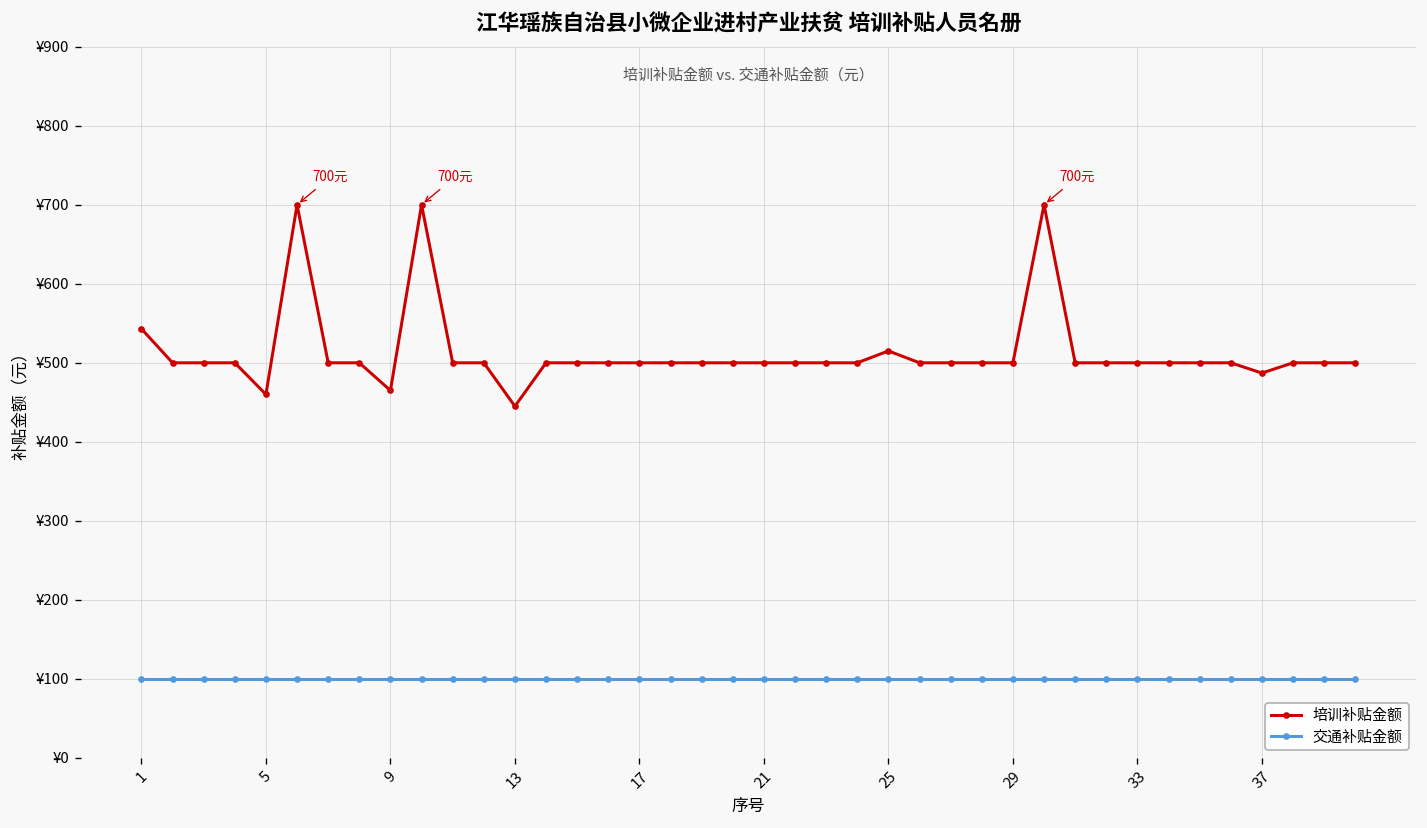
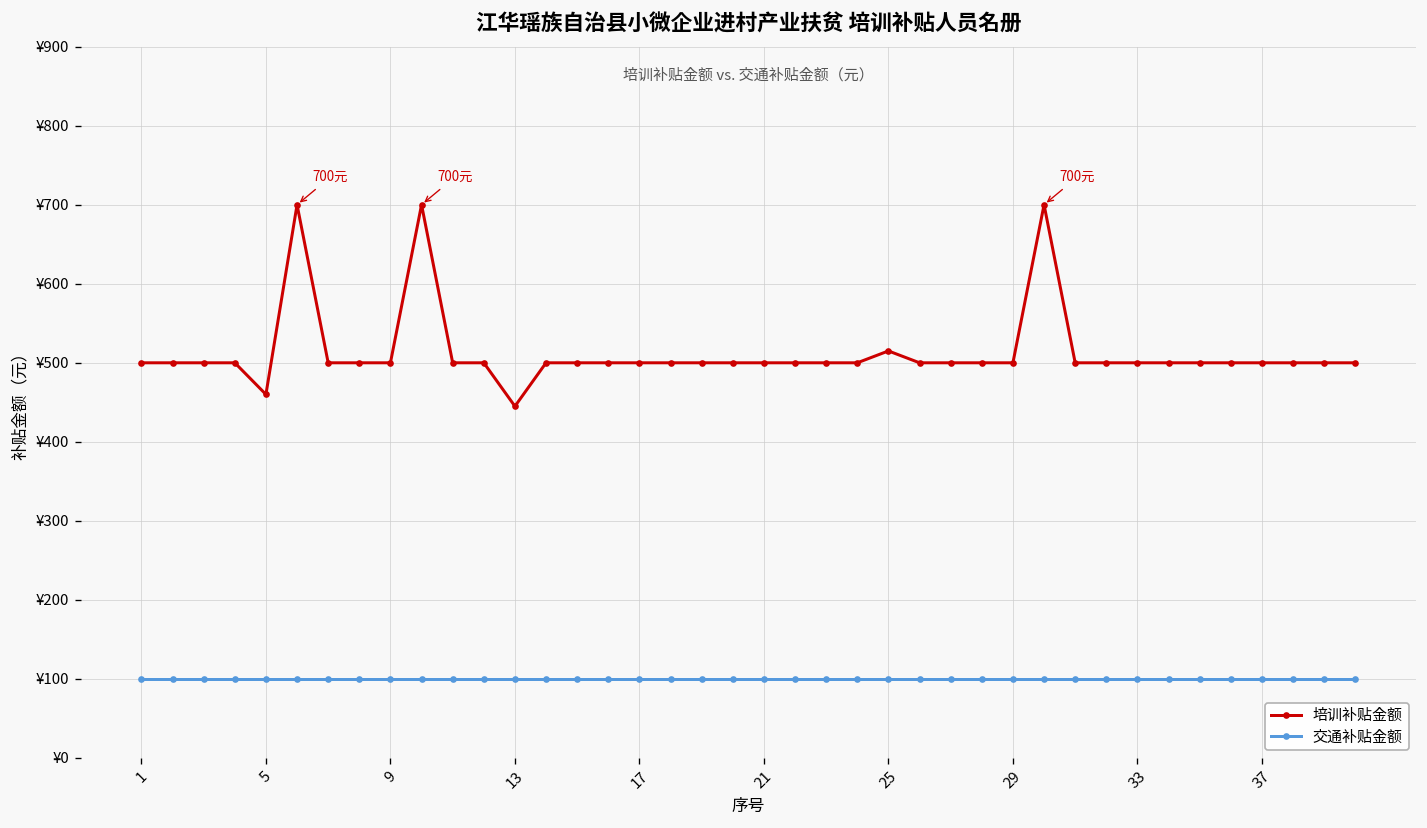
培训补贴金额, 1: ¥540 -> ¥500
培训补贴金额, 9: ¥470 -> ¥500
培训补贴金额, 37: ¥490 -> ¥500
